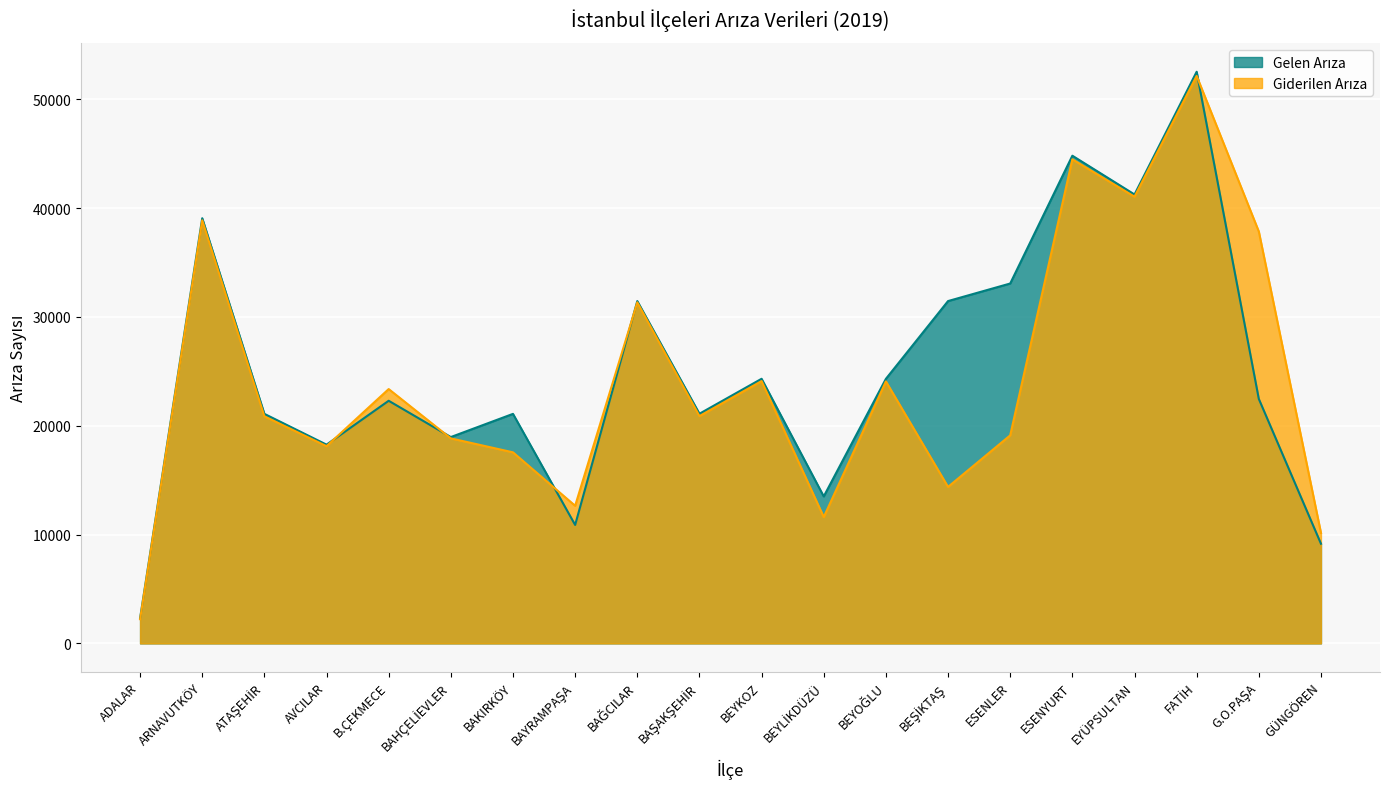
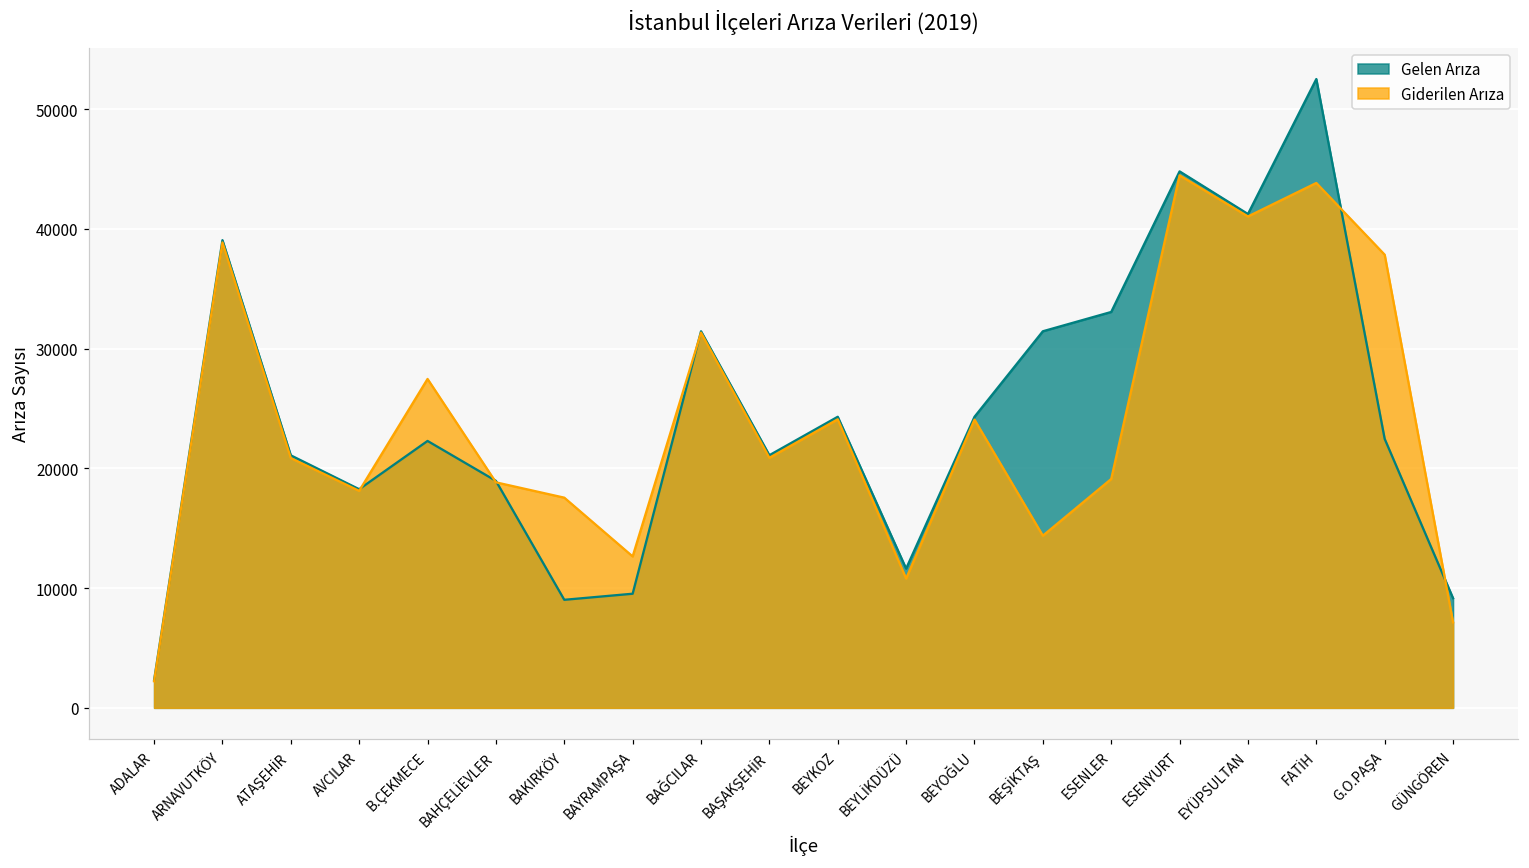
Giderilen Arıza, B.ÇEKMECE: 23400 -> 27500
Gelen Arıza, BAKIRKÖY: 21100 -> 9000
Gelen Arıza, BAYRAMPAŞA: 10900 -> 9500
Gelen Arıza, BEYLİKDÜZÜ: 13500 -> 11600
Giderilen Arıza, BEYLİKDÜZÜ: 11600 -> 10800
Giderilen Arıza, FATİH: 52100 -> 43800
Giderilen Arıza, GÜNGÖREN: 10200 -> 7100
